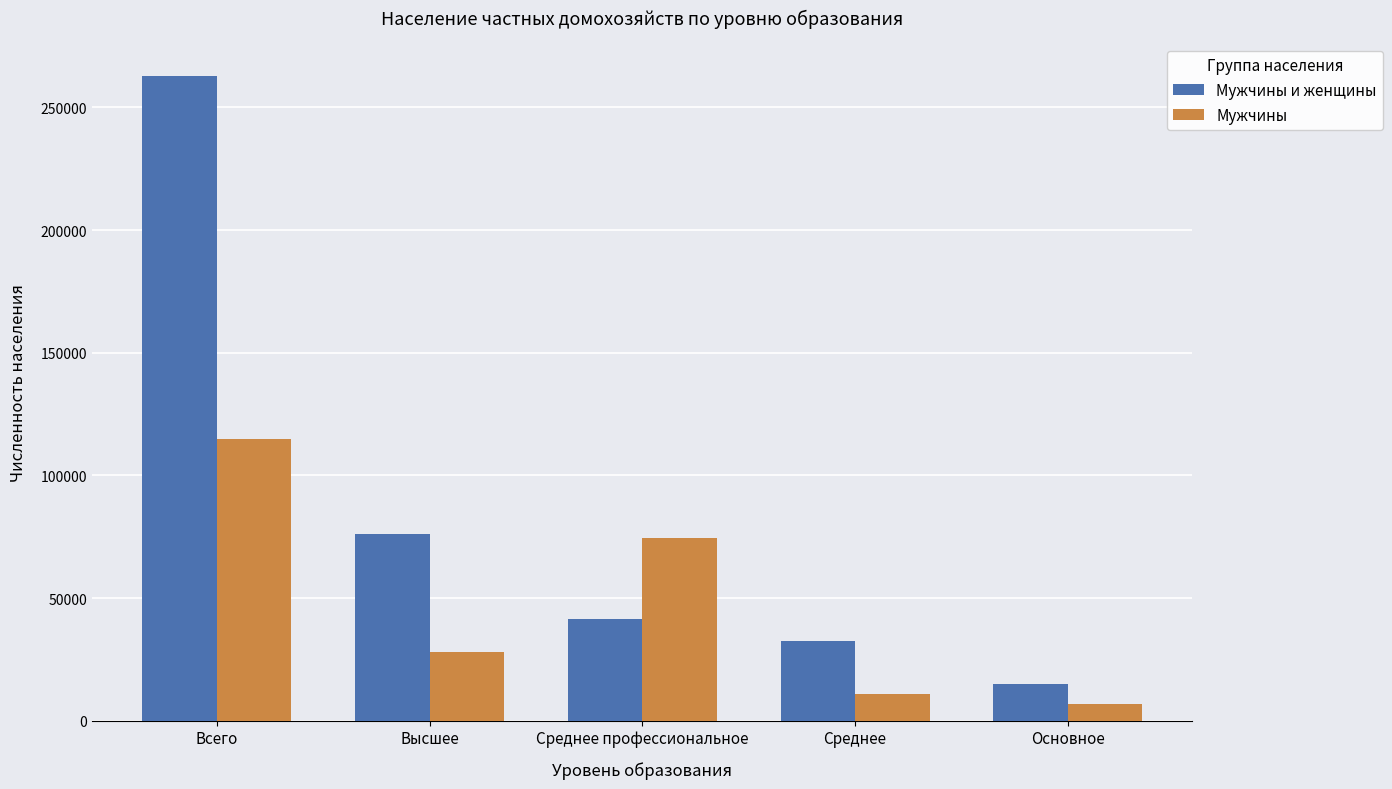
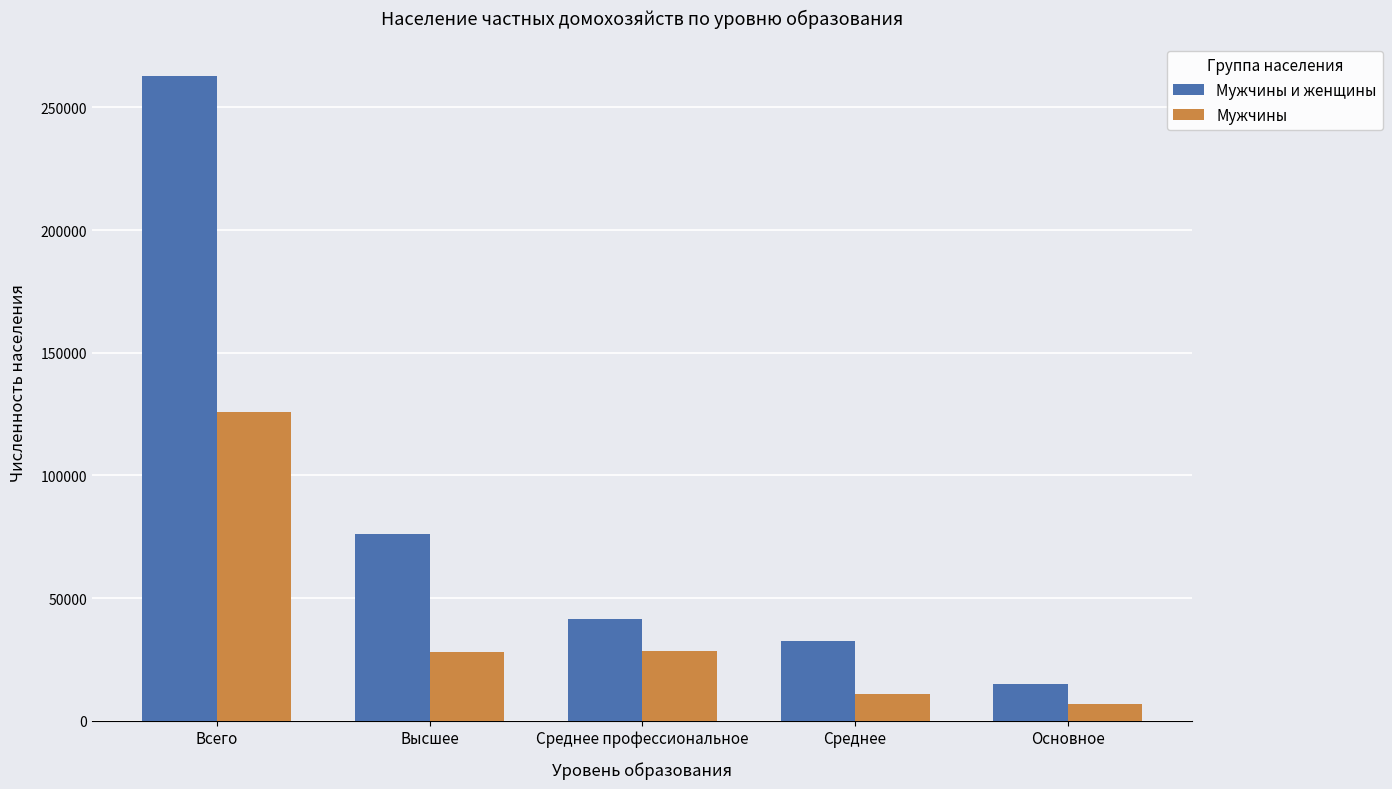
Мужчины, Всего: 115000 -> 126000
Мужчины, Среднее профессиональное: 74000 -> 28000
